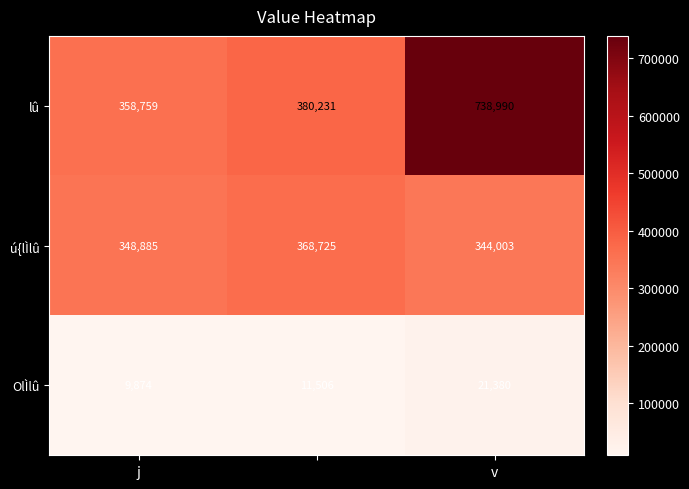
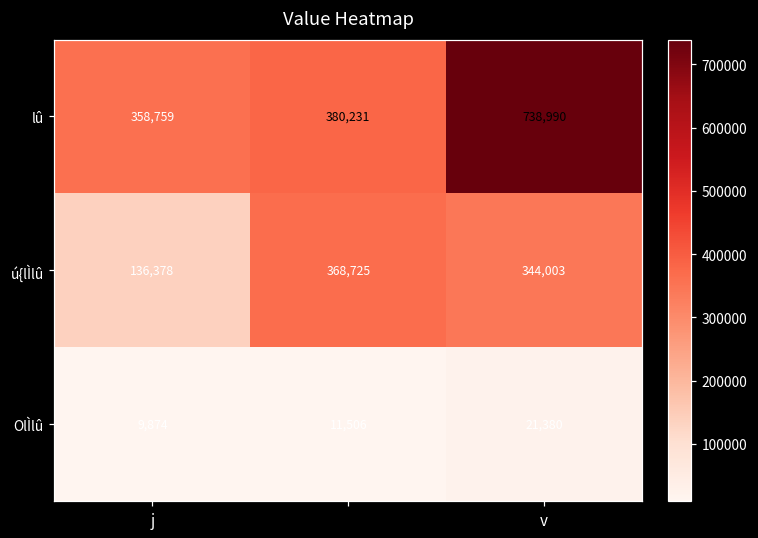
ú{lÌlû, j: 348,885 -> 136,378
